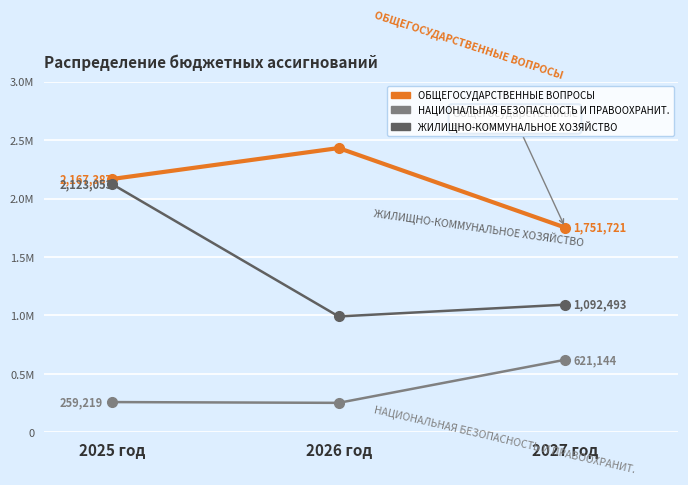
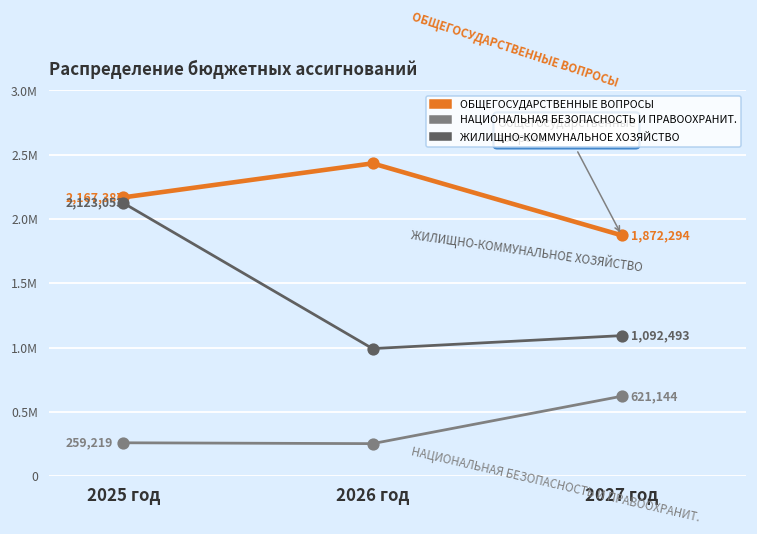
ОБЩЕГОСУДАРСТВЕННЫЕ ВОПРОСЫ, 2027 год: 1,751,721 -> 1,872,294
